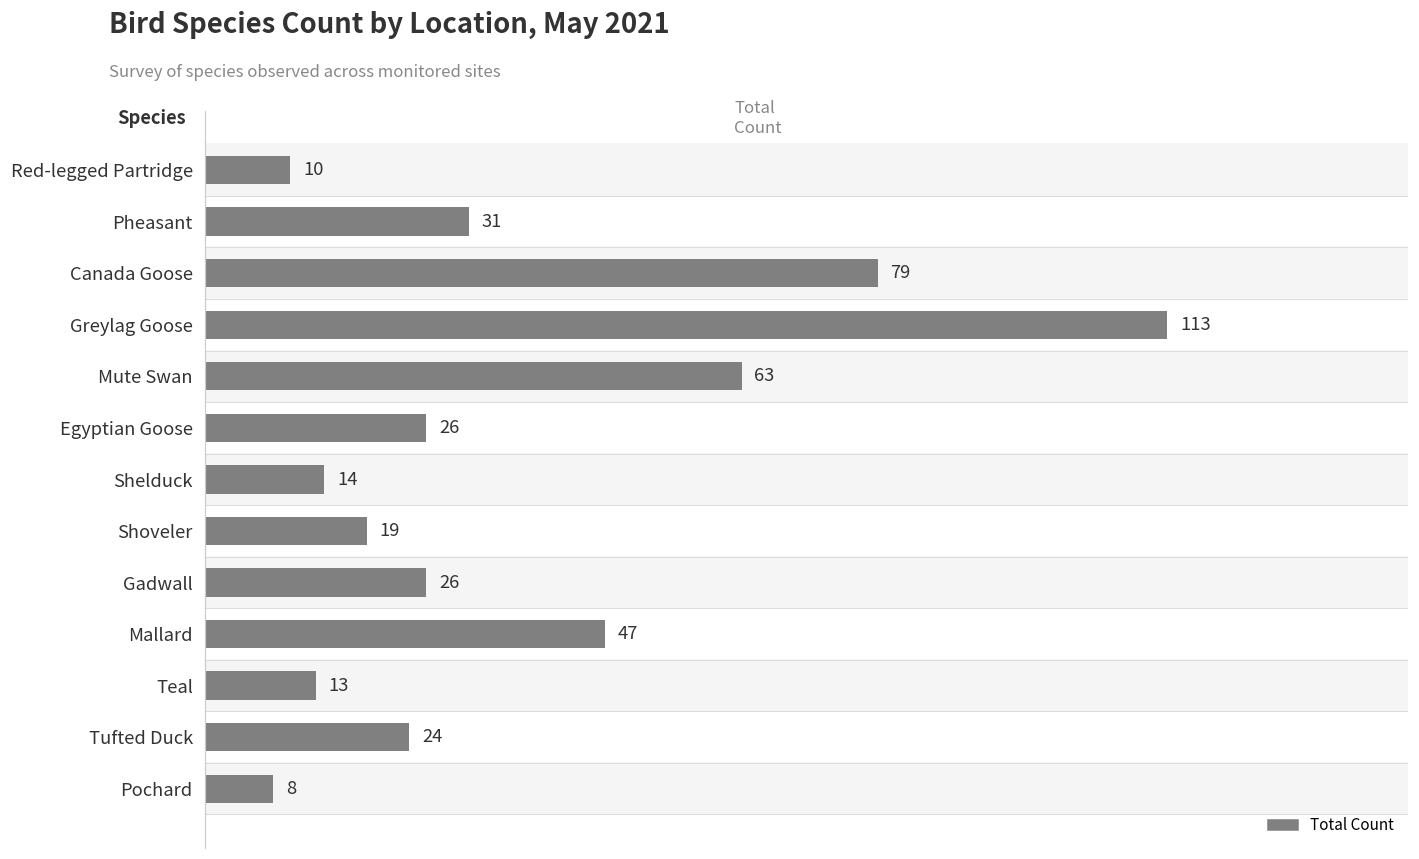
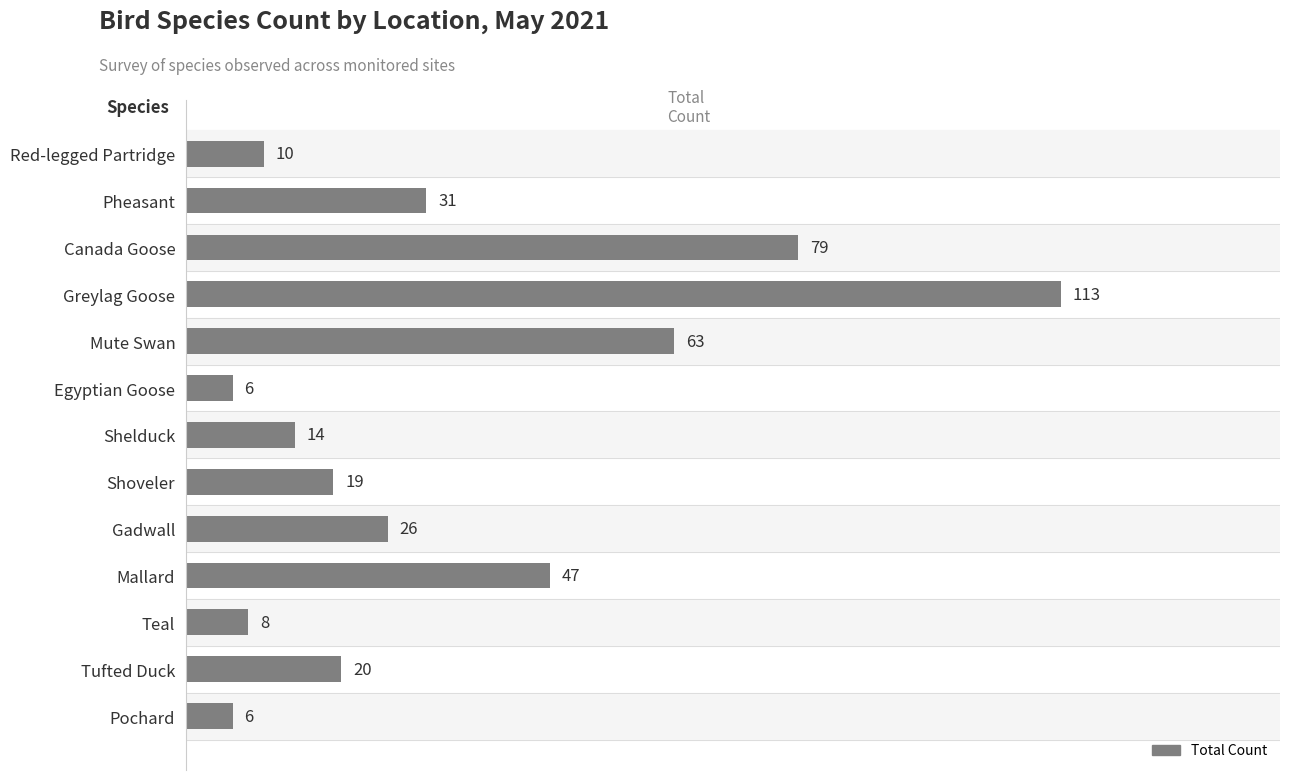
Egyptian Goose: 26 -> 6
Teal: 13 -> 8
Tufted Duck: 24 -> 20
Pochard: 8 -> 6
